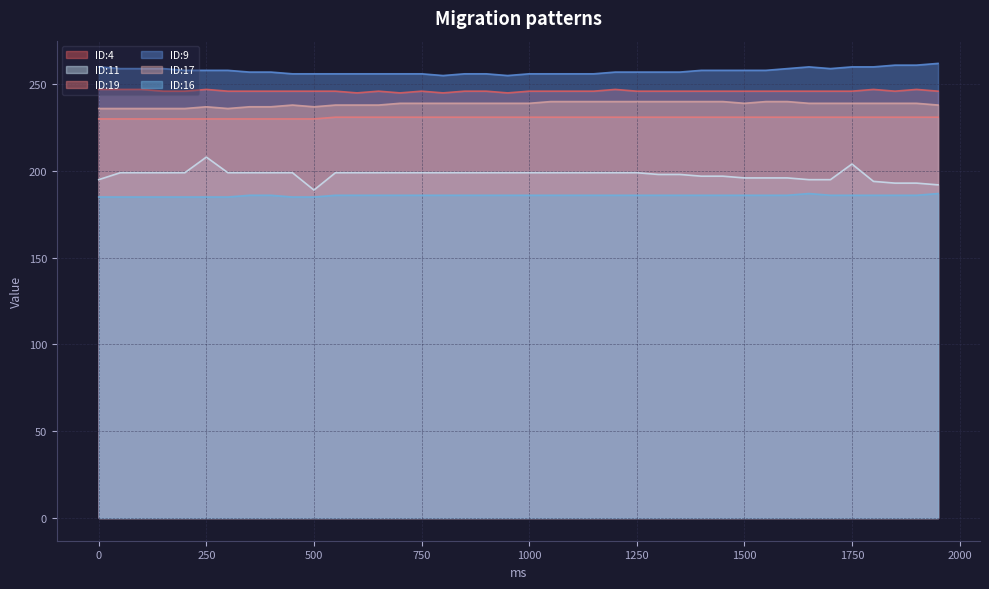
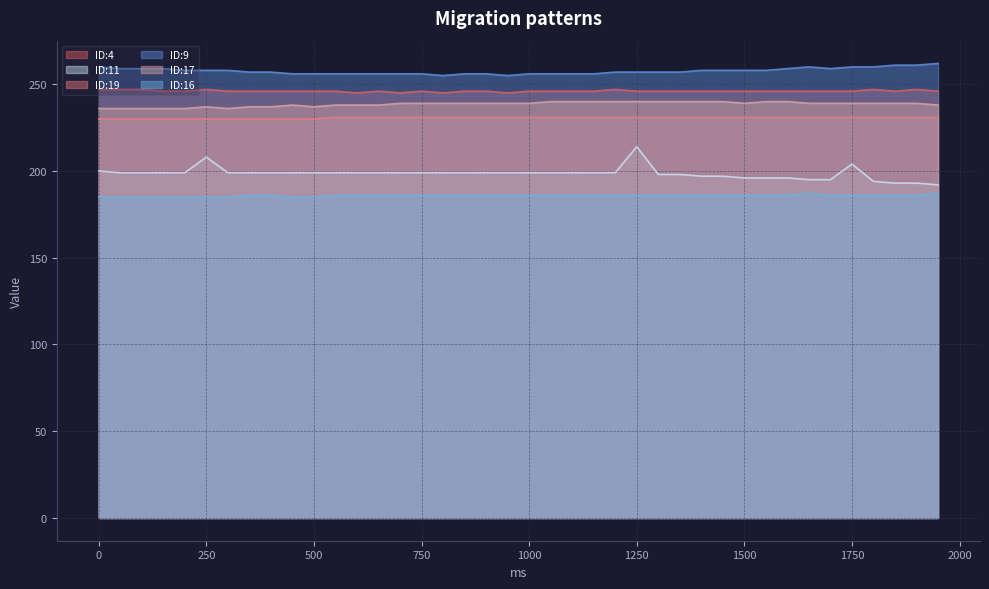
ID:11, 0: 195 -> 200
ID:11, 500: 189 -> 199
ID:11, 1250: 199 -> 214
